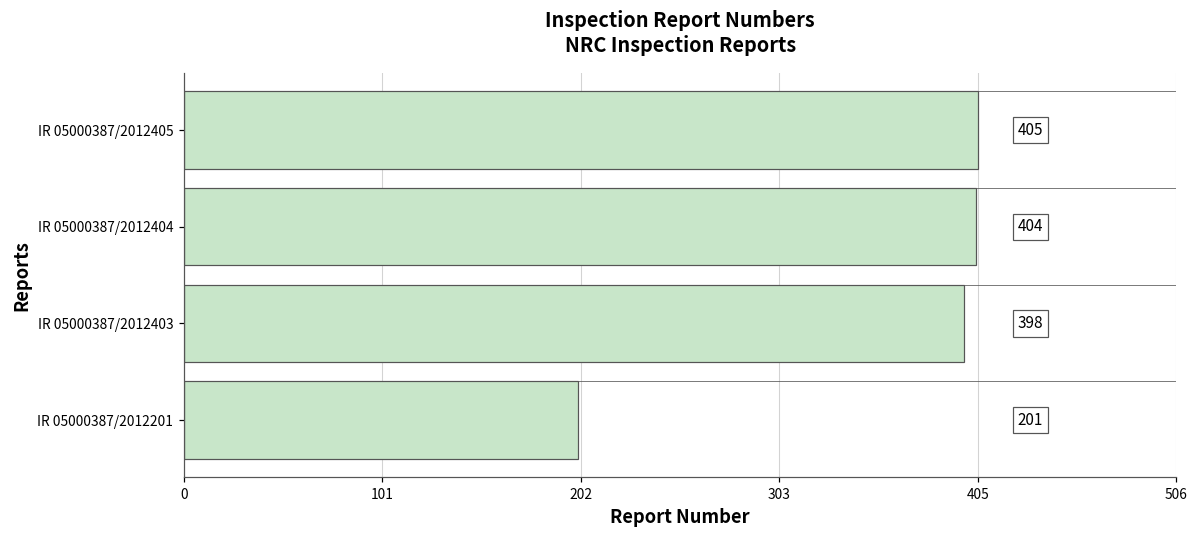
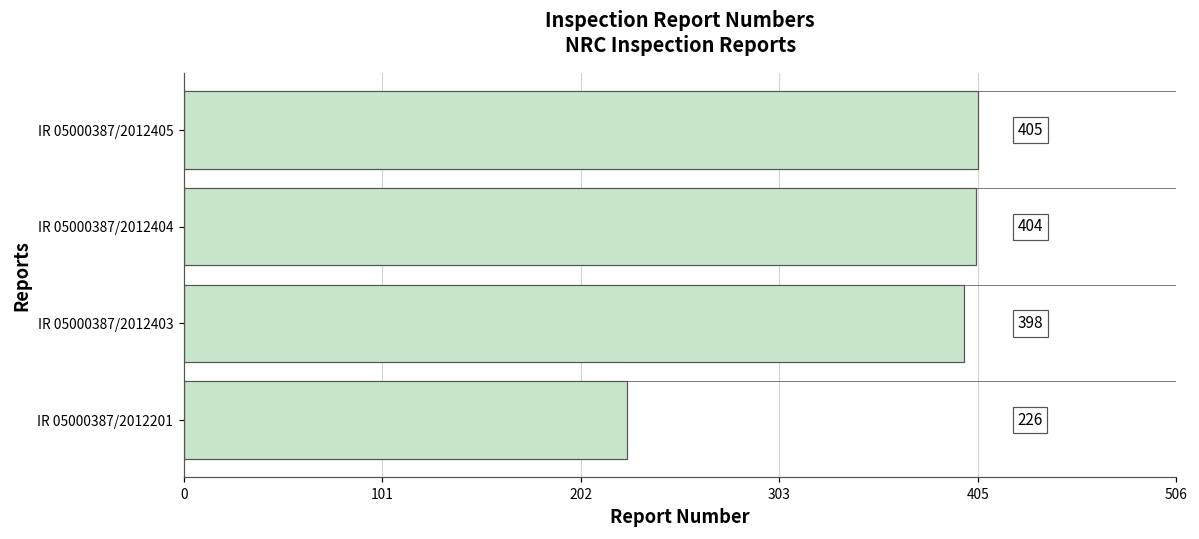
IR 05000387/2012201: 201 -> 226
